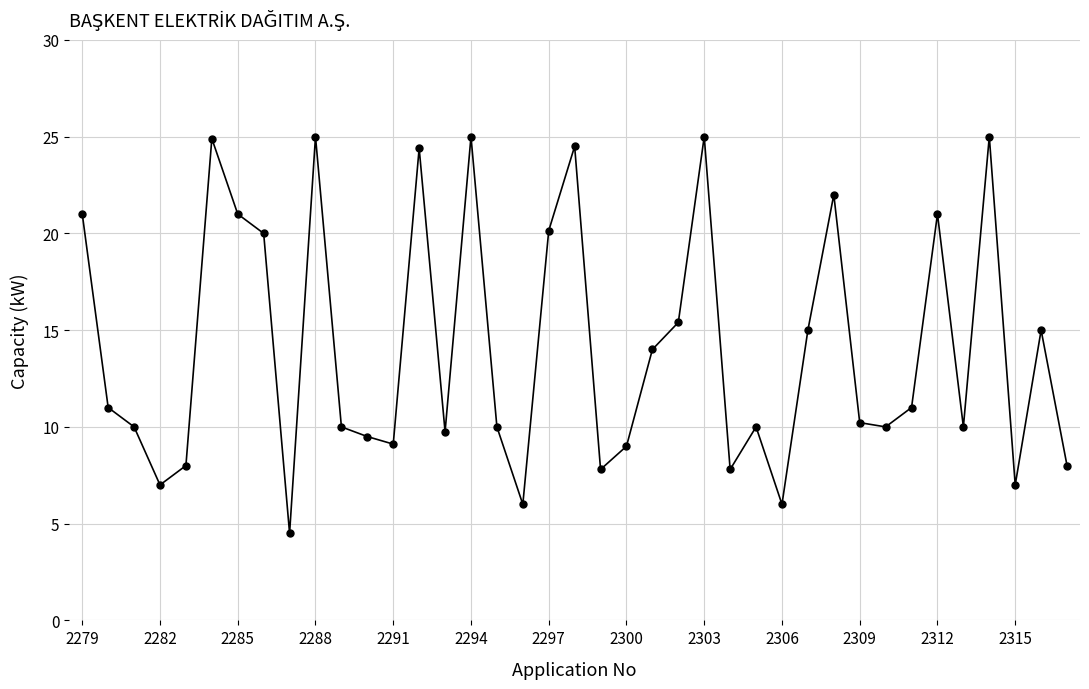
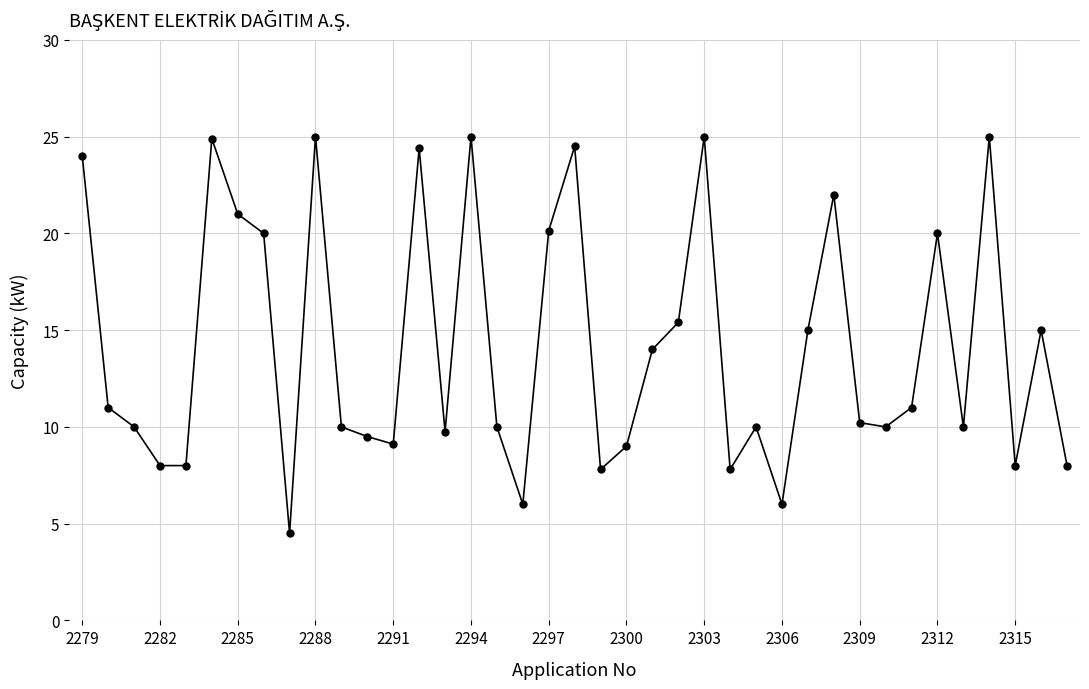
2279: 21 -> 24
2282: 7 -> 8
2312: 21 -> 20
2315: 7 -> 8
